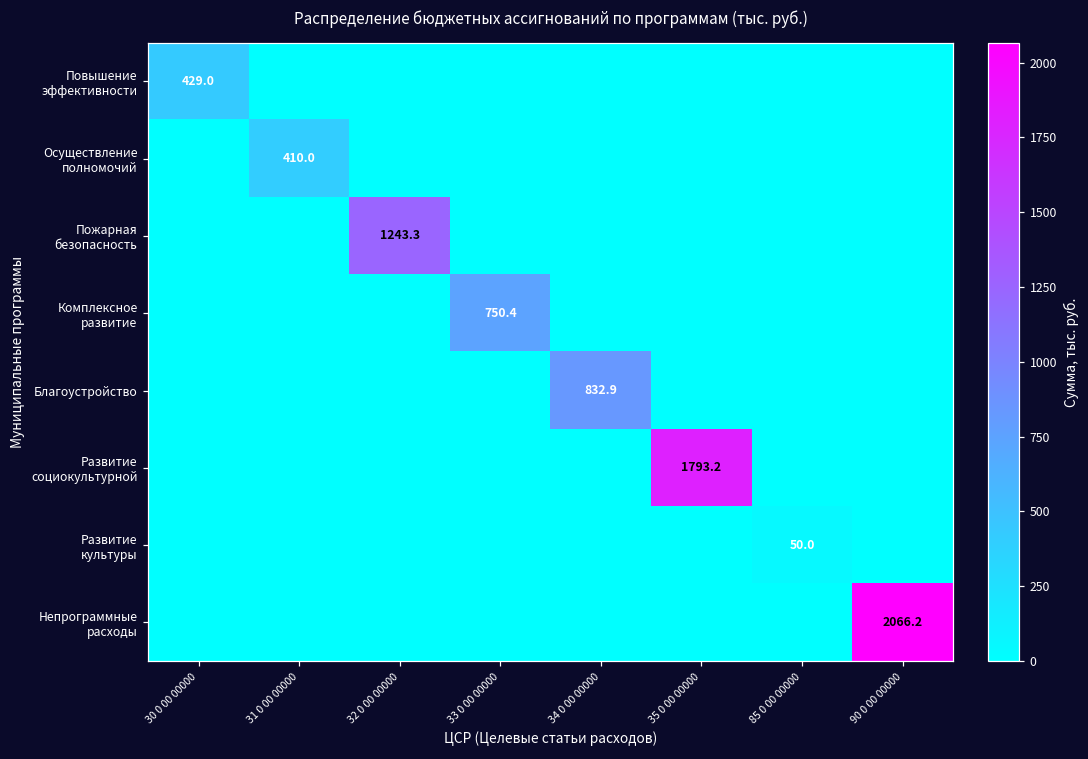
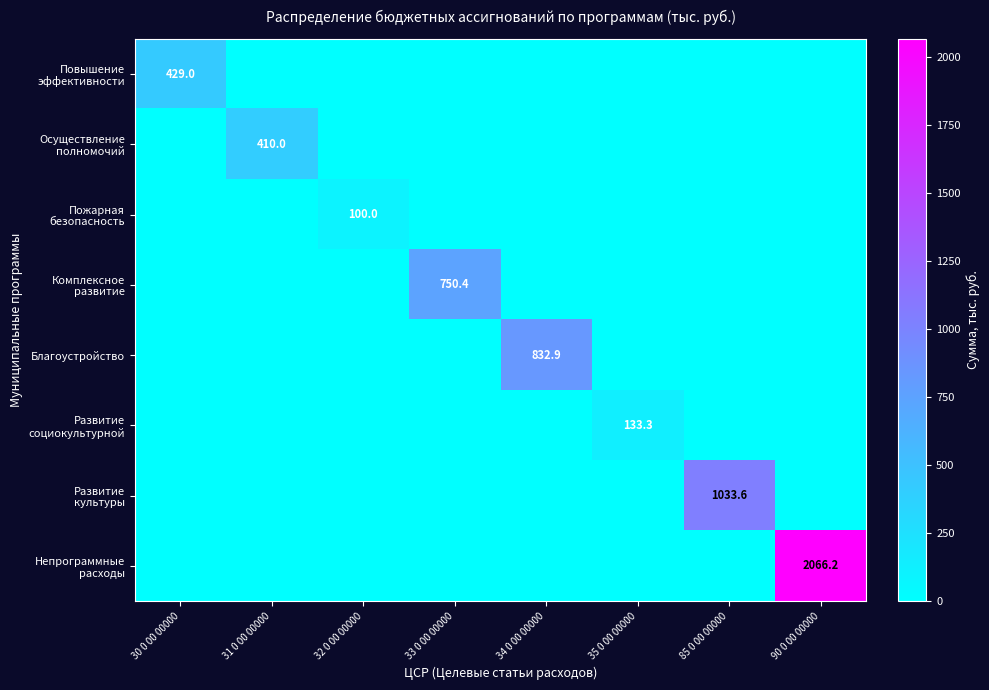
Пожарная безопасность, 32 0 00 00000: 1243.3 -> 100.0
Развитие социокультурной, 35 0 00 00000: 1793.2 -> 133.3
Развитие культуры, 85 0 00 00000: 50.0 -> 1033.6
